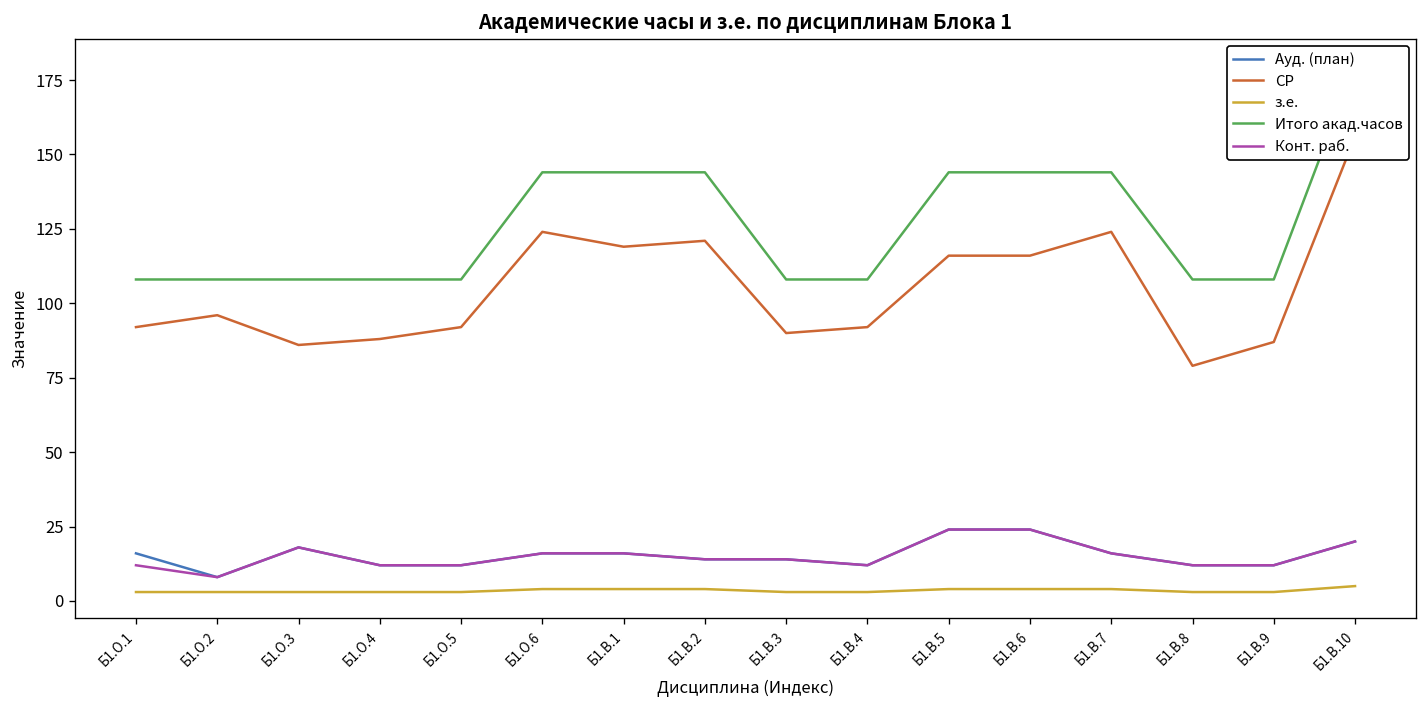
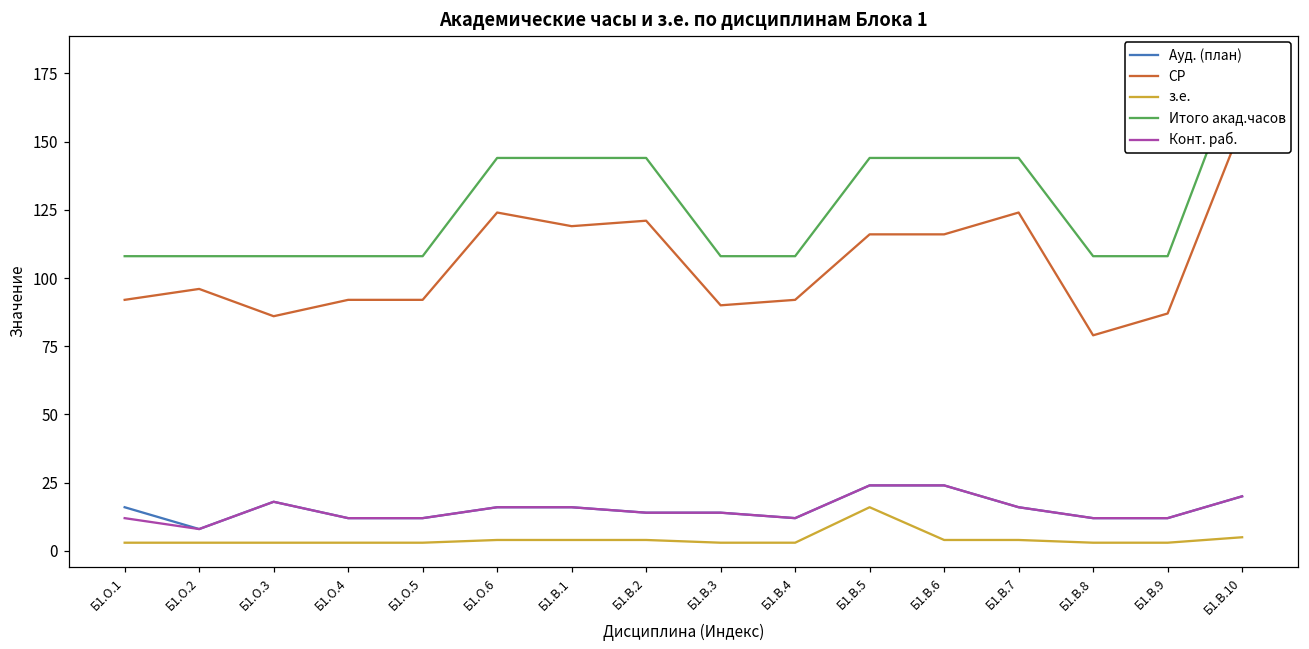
СР, Б1.О.4: 88 -> 92
з.е., Б1.В.5: 4 -> 16
